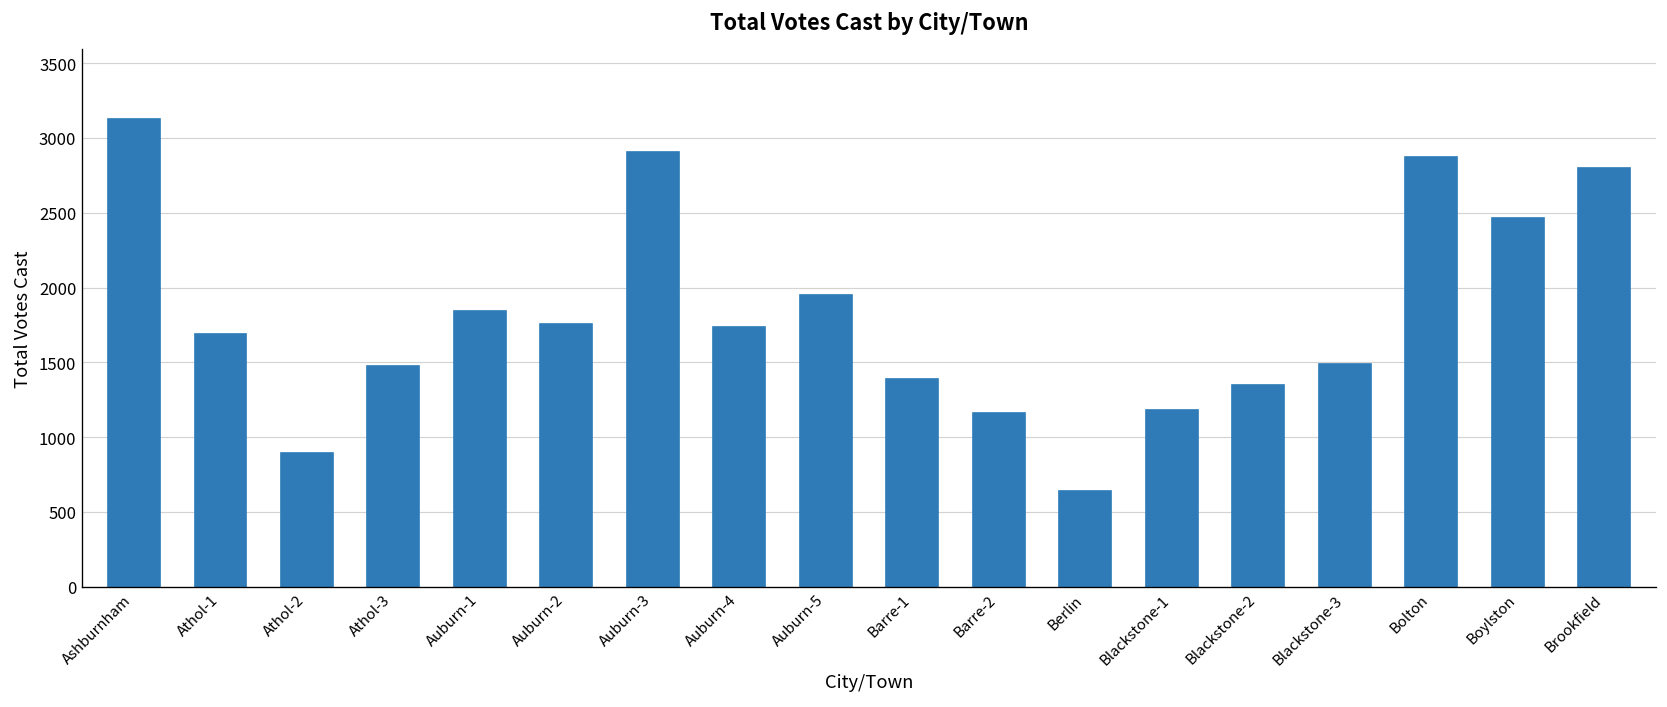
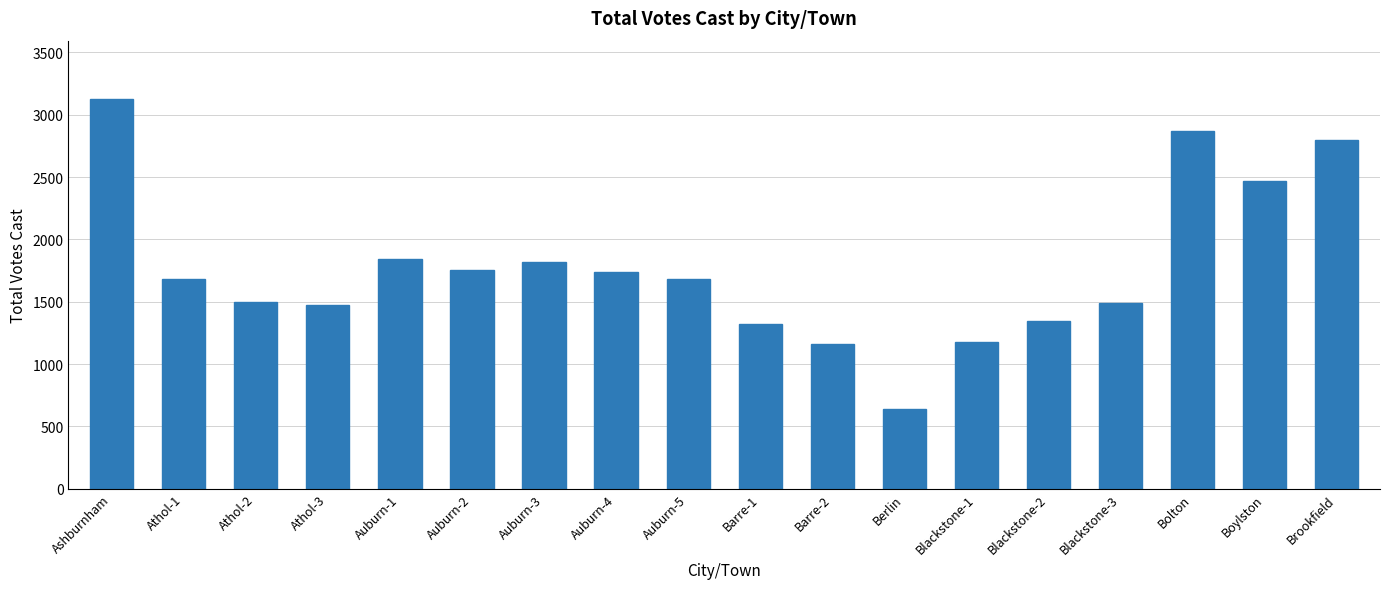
Athol-2: 900 -> 1500
Auburn-3: 2900 -> 1820
Auburn-5: 1950 -> 1690
Barre-1: 1390 -> 1320
